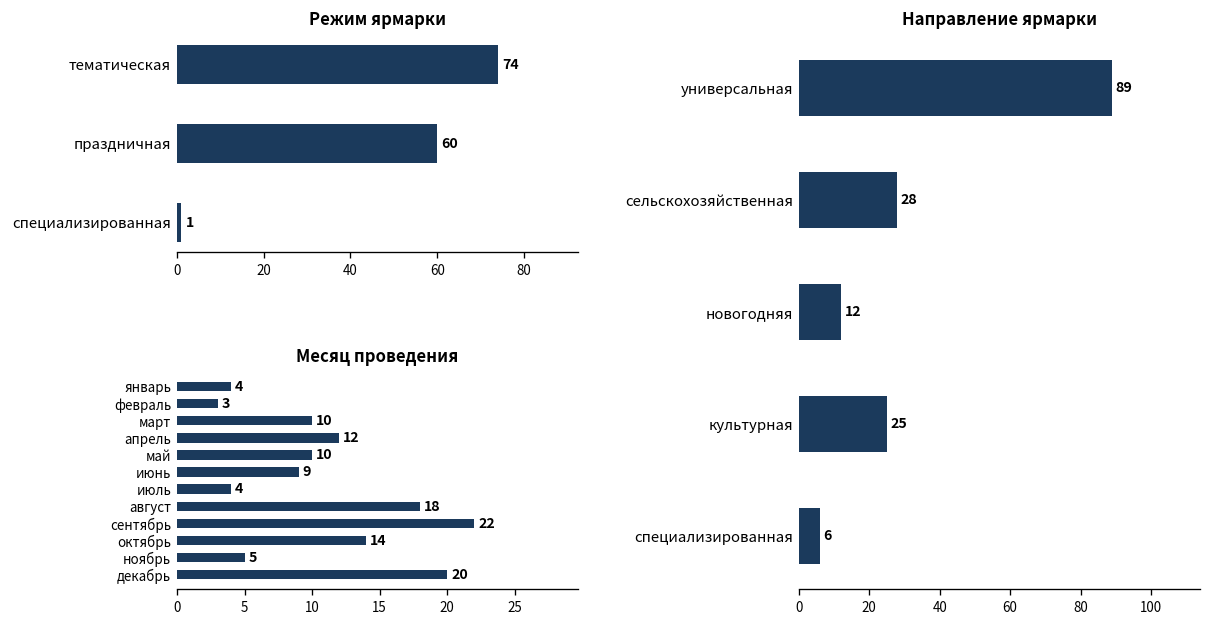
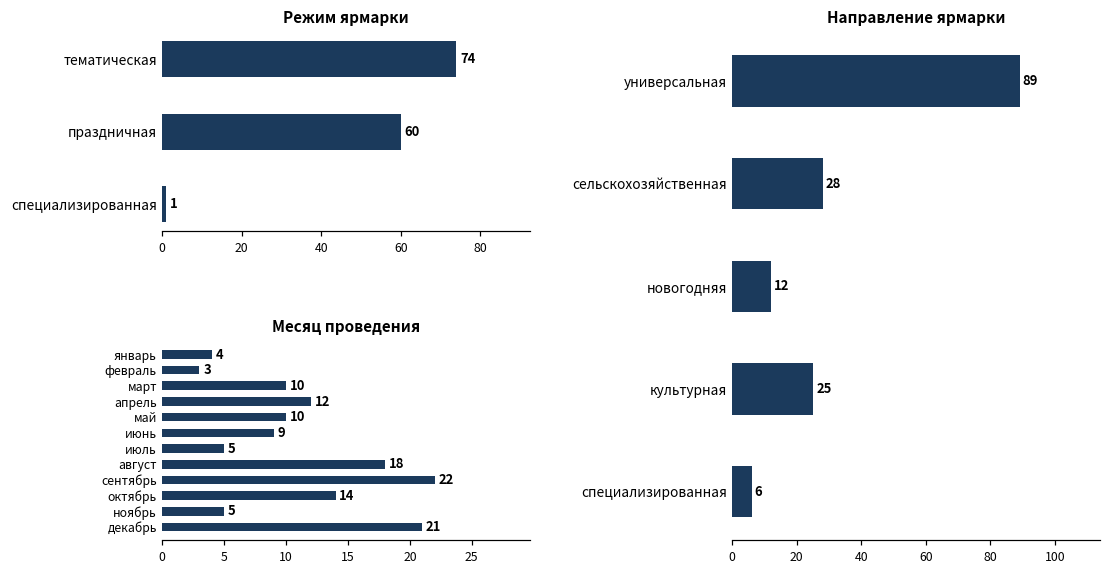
Месяц проведения, июль: 4 -> 5
Месяц проведения, декабрь: 20 -> 21
